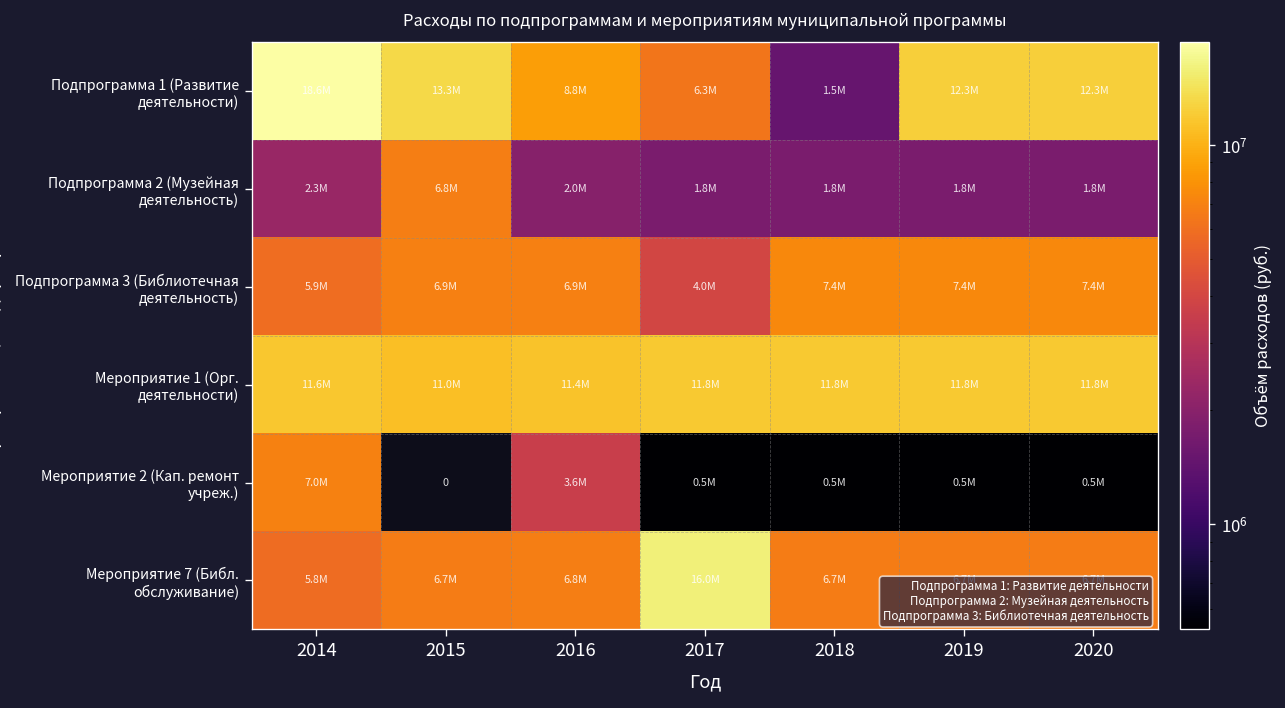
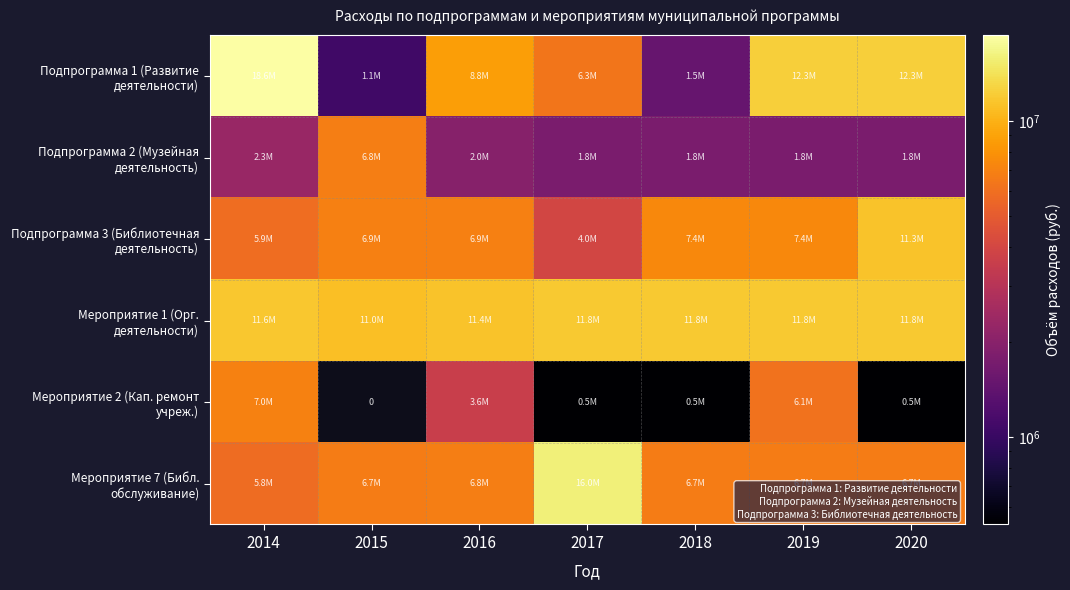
Подпрограмма 1 (Развитие деятельности), 2015: 13.3M -> 1.1M
Подпрограмма 3 (Библиотечная деятельность), 2020: 7.4M -> 11.3M
Мероприятие 2 (Кап. ремонт учреж.), 2019: 0.5M -> 6.1M
